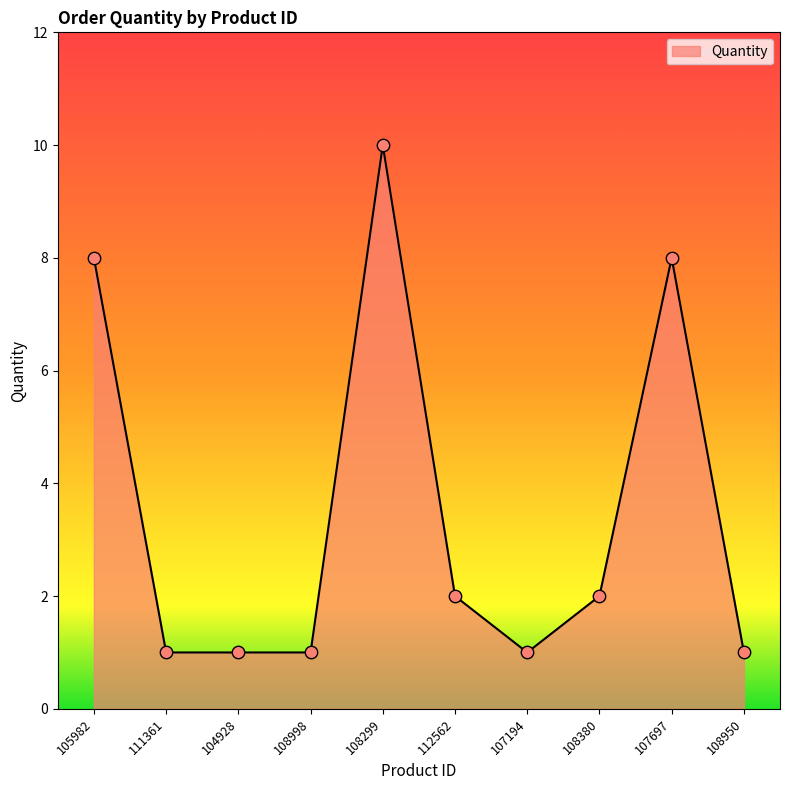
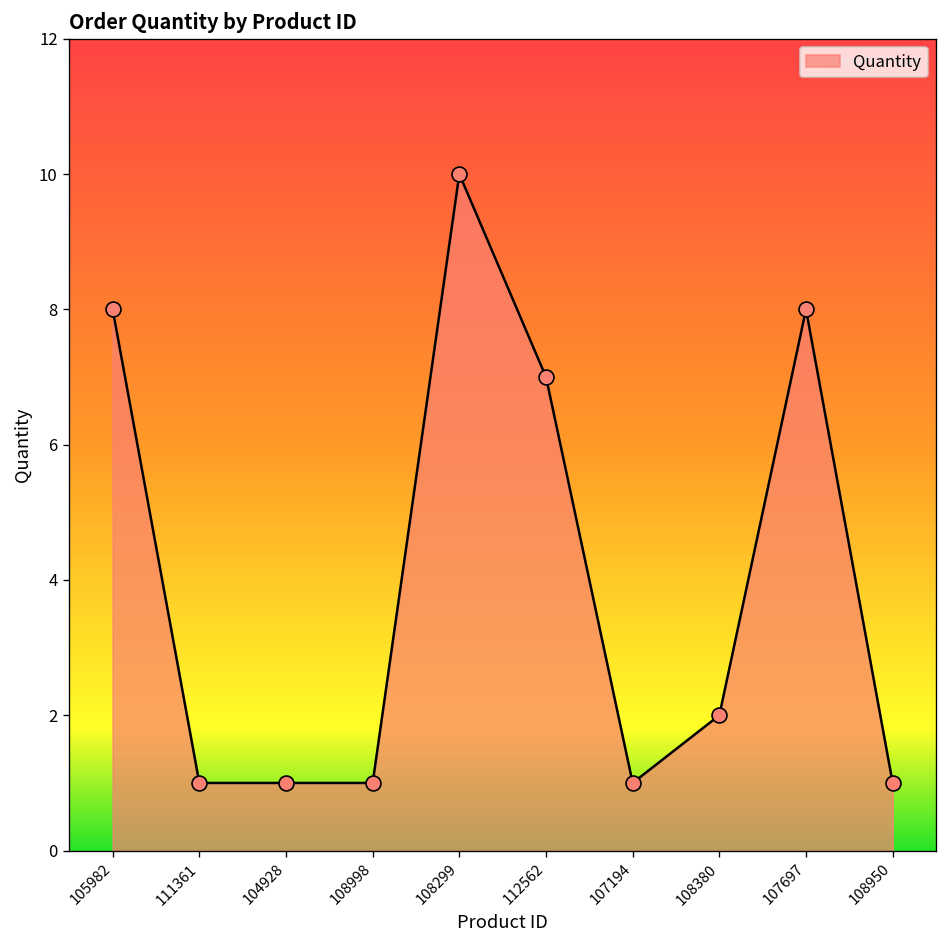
112562: 2 -> 7
